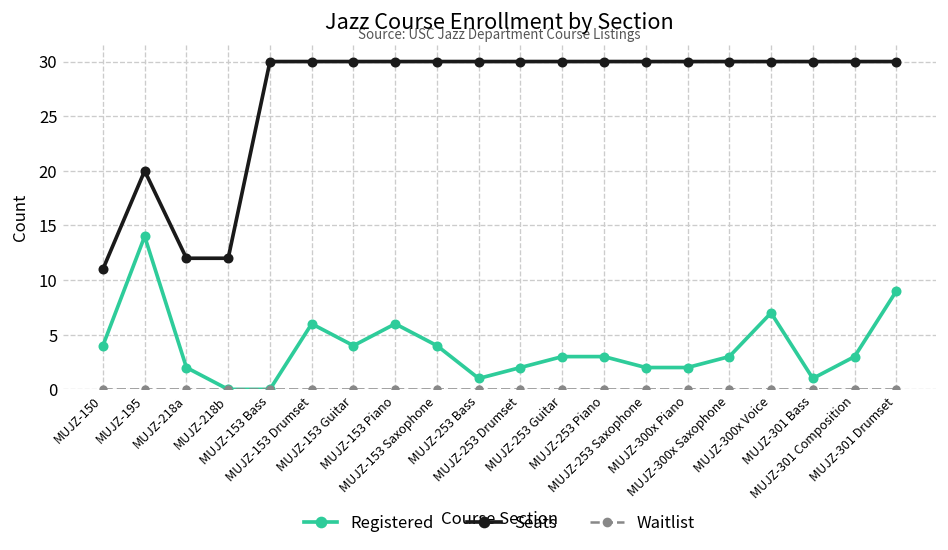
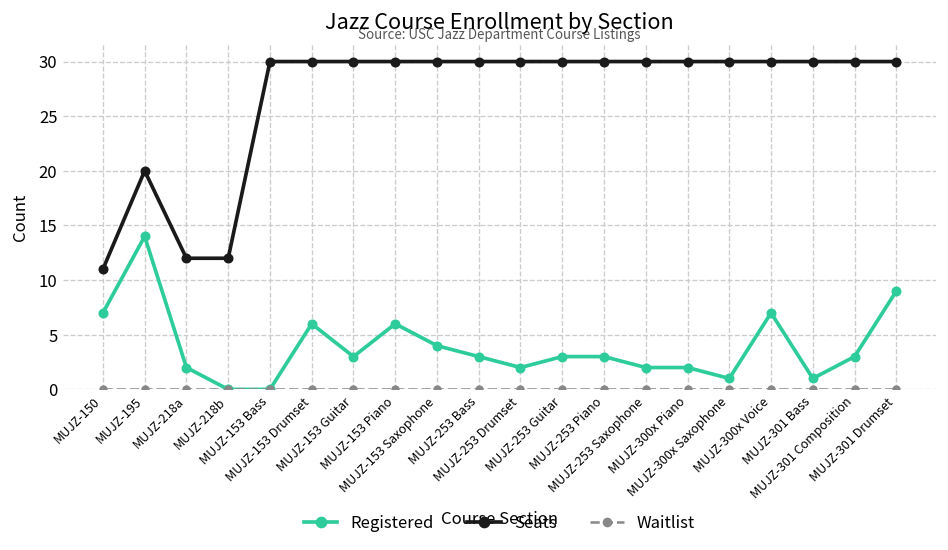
Registered, MUJZ-150: 4 -> 7
Registered, MUJZ-153 Guitar: 4 -> 3
Registered, MUJZ-253 Bass: 1 -> 3
Registered, MUJZ-300x Saxophone: 3 -> 1
